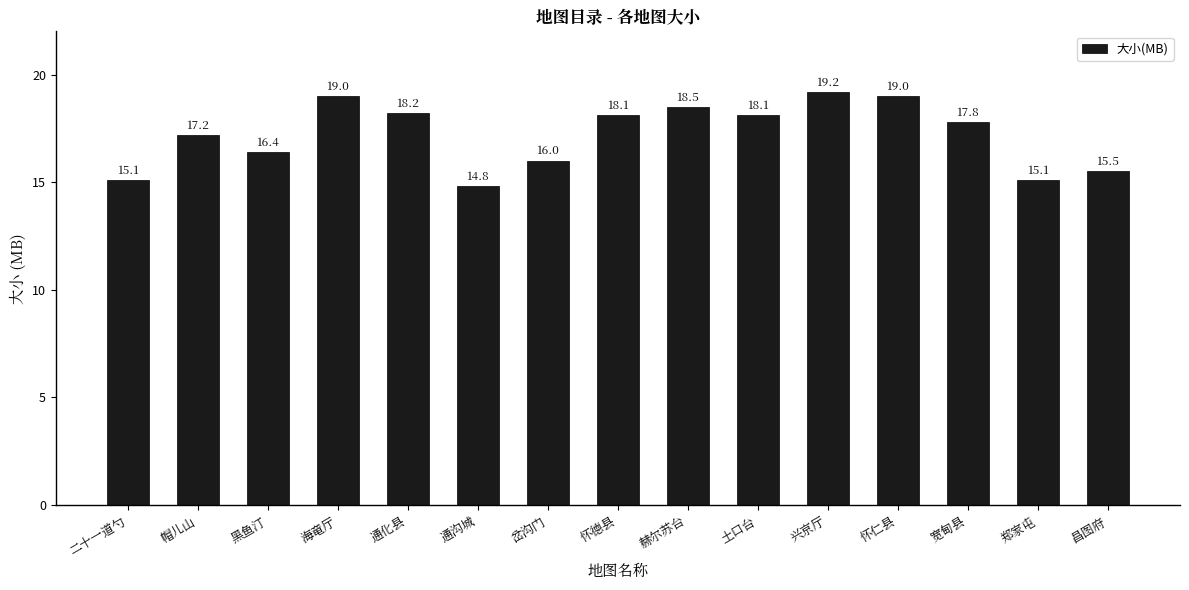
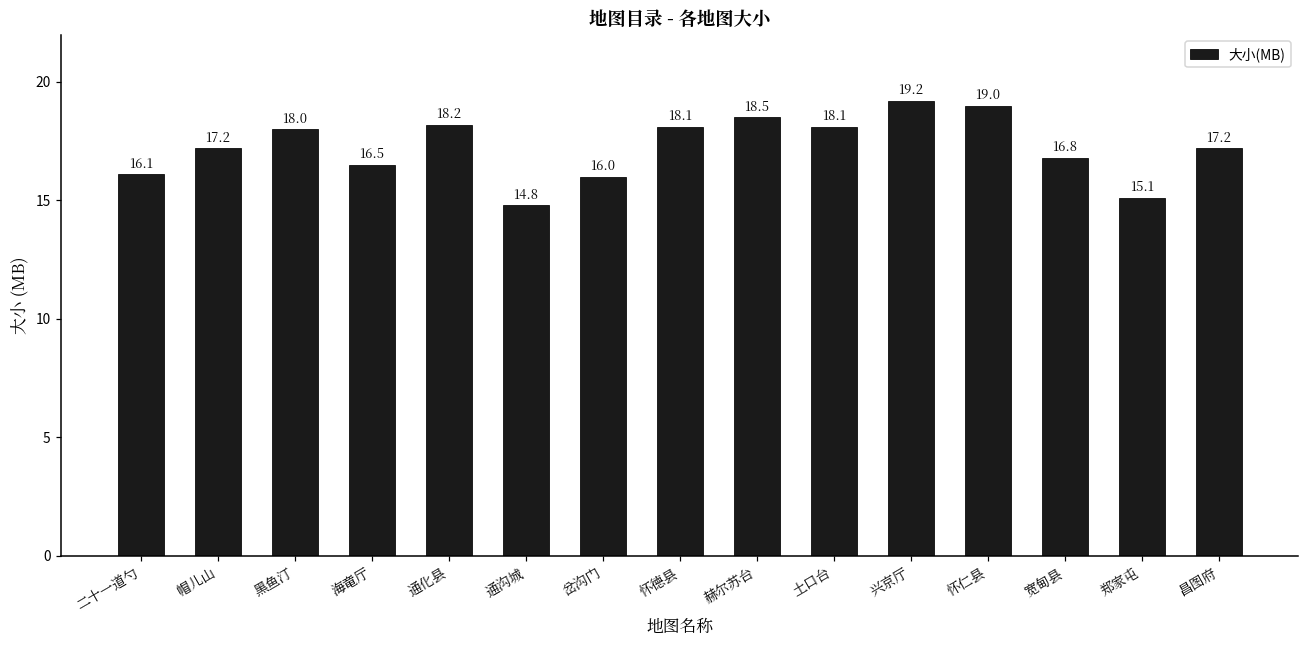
二十一道勺: 15.1 -> 16.1
黑鱼汀: 16.4 -> 18.0
海竜厅: 19.0 -> 16.5
宽甸县: 17.8 -> 16.8
昌图府: 15.5 -> 17.2
